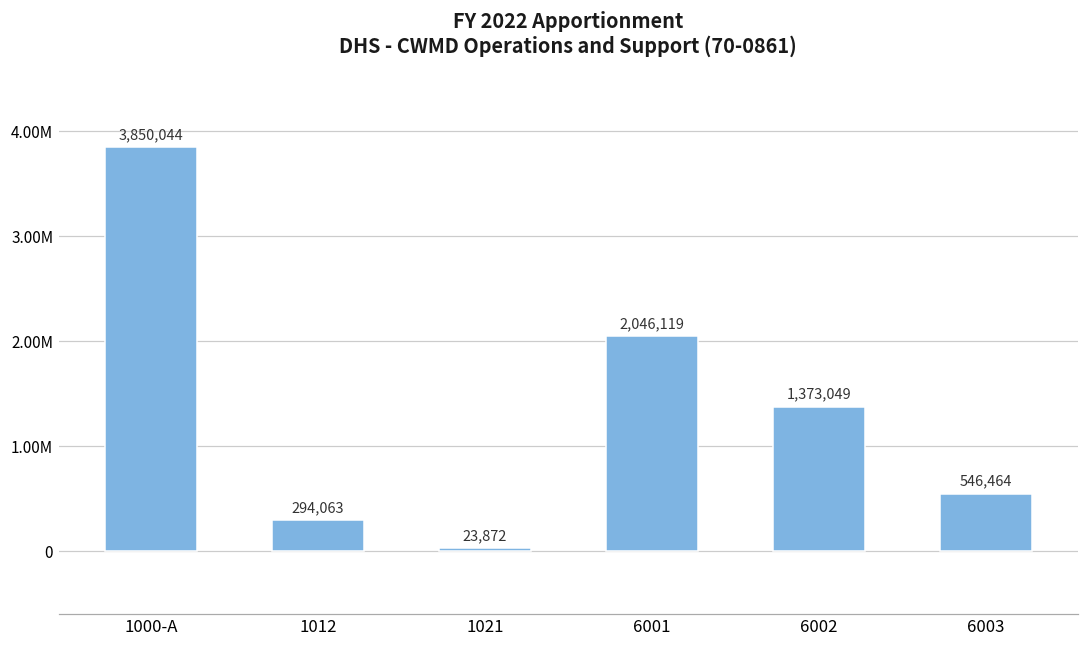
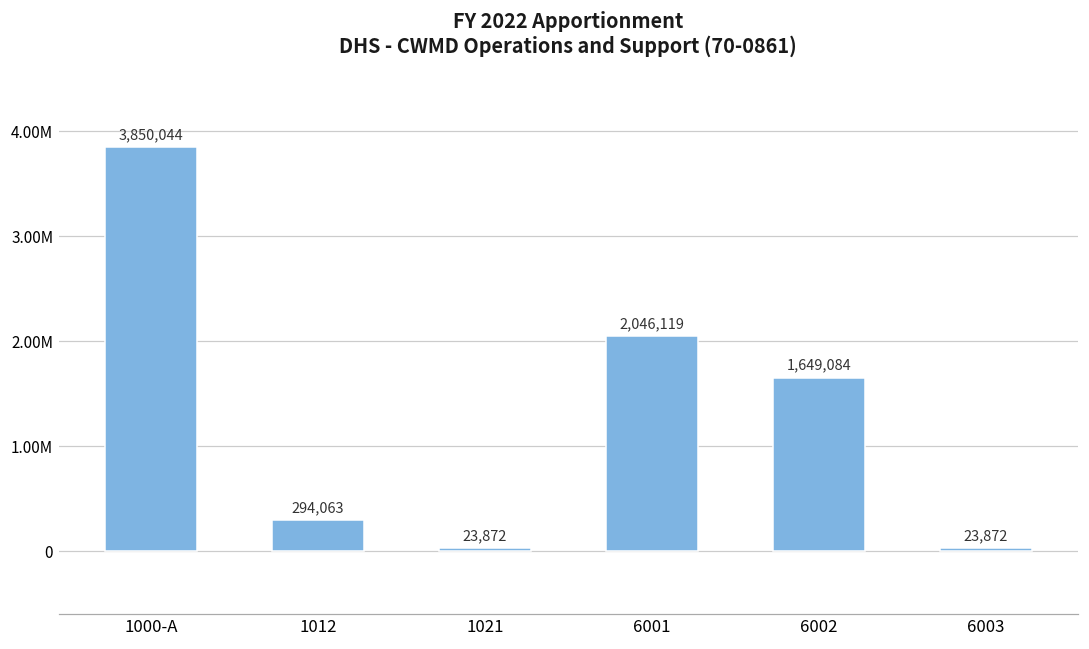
6002: 1,373,049 -> 1,649,084
6003: 546,464 -> 23,872
